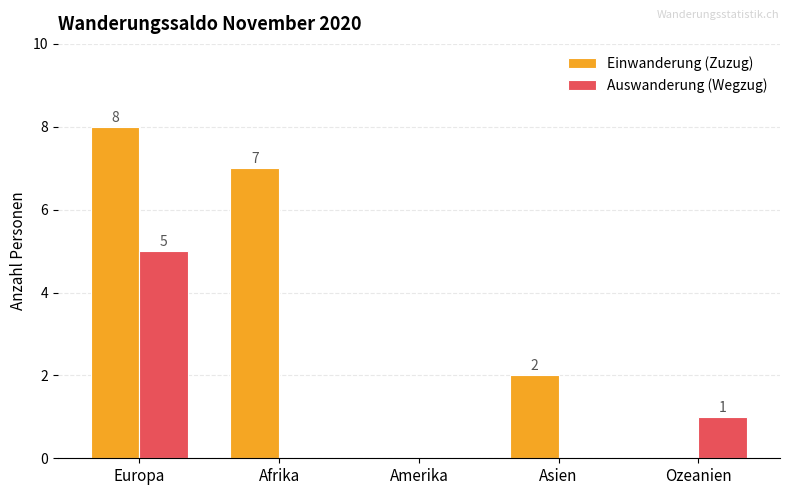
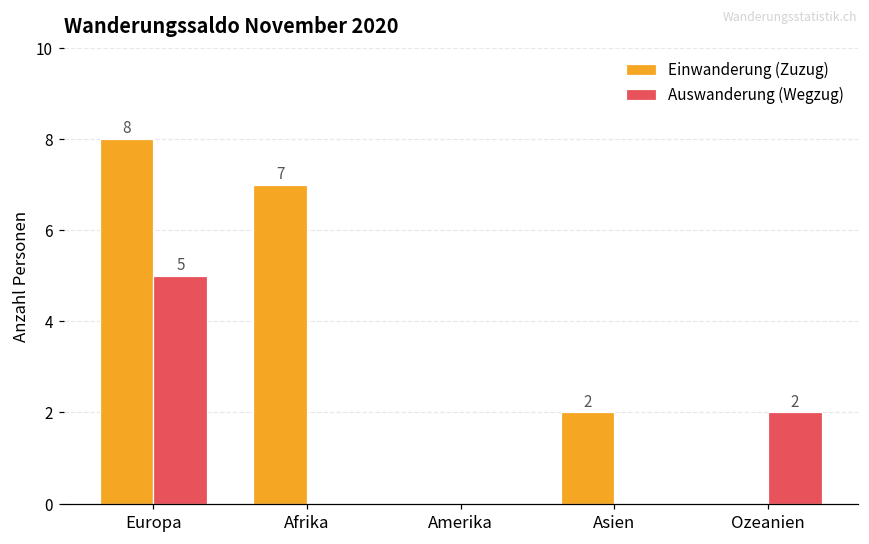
Auswanderung (Wegzug), Ozeanien: 1 -> 2
